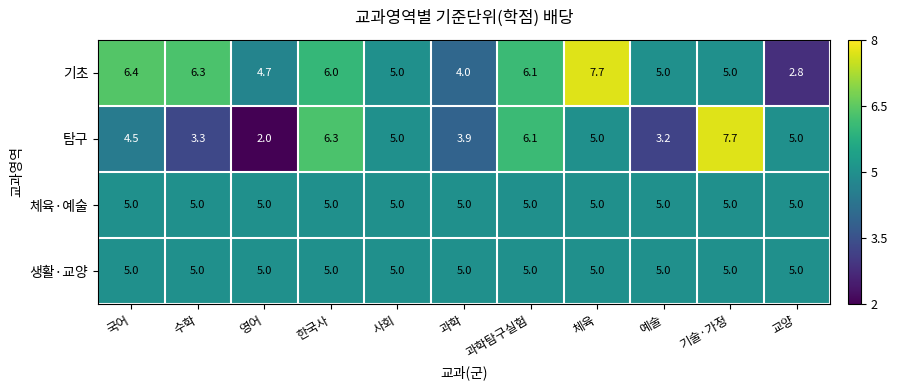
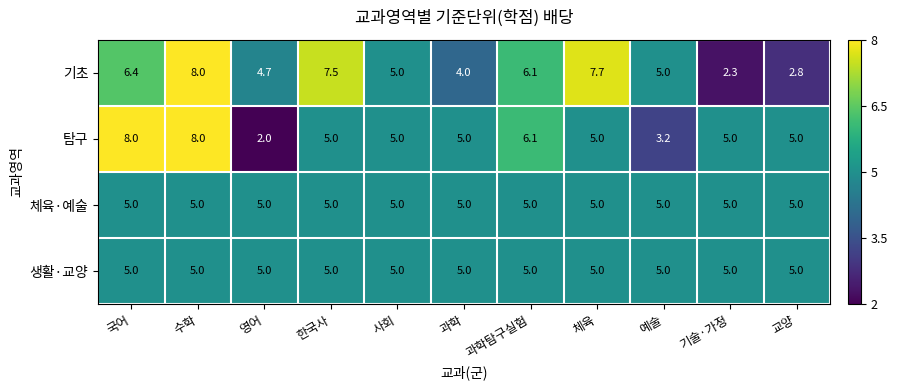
기초, 수학: 6.3 -> 8.0
기초, 한국사: 6.0 -> 7.5
기초, 기술·가정: 5.0 -> 2.3
탐구, 국어: 4.5 -> 8.0
탐구, 수학: 3.3 -> 8.0
탐구, 한국사: 6.3 -> 5.0
탐구, 과학: 3.9 -> 5.0
탐구, 기술·가정: 7.7 -> 5.0
